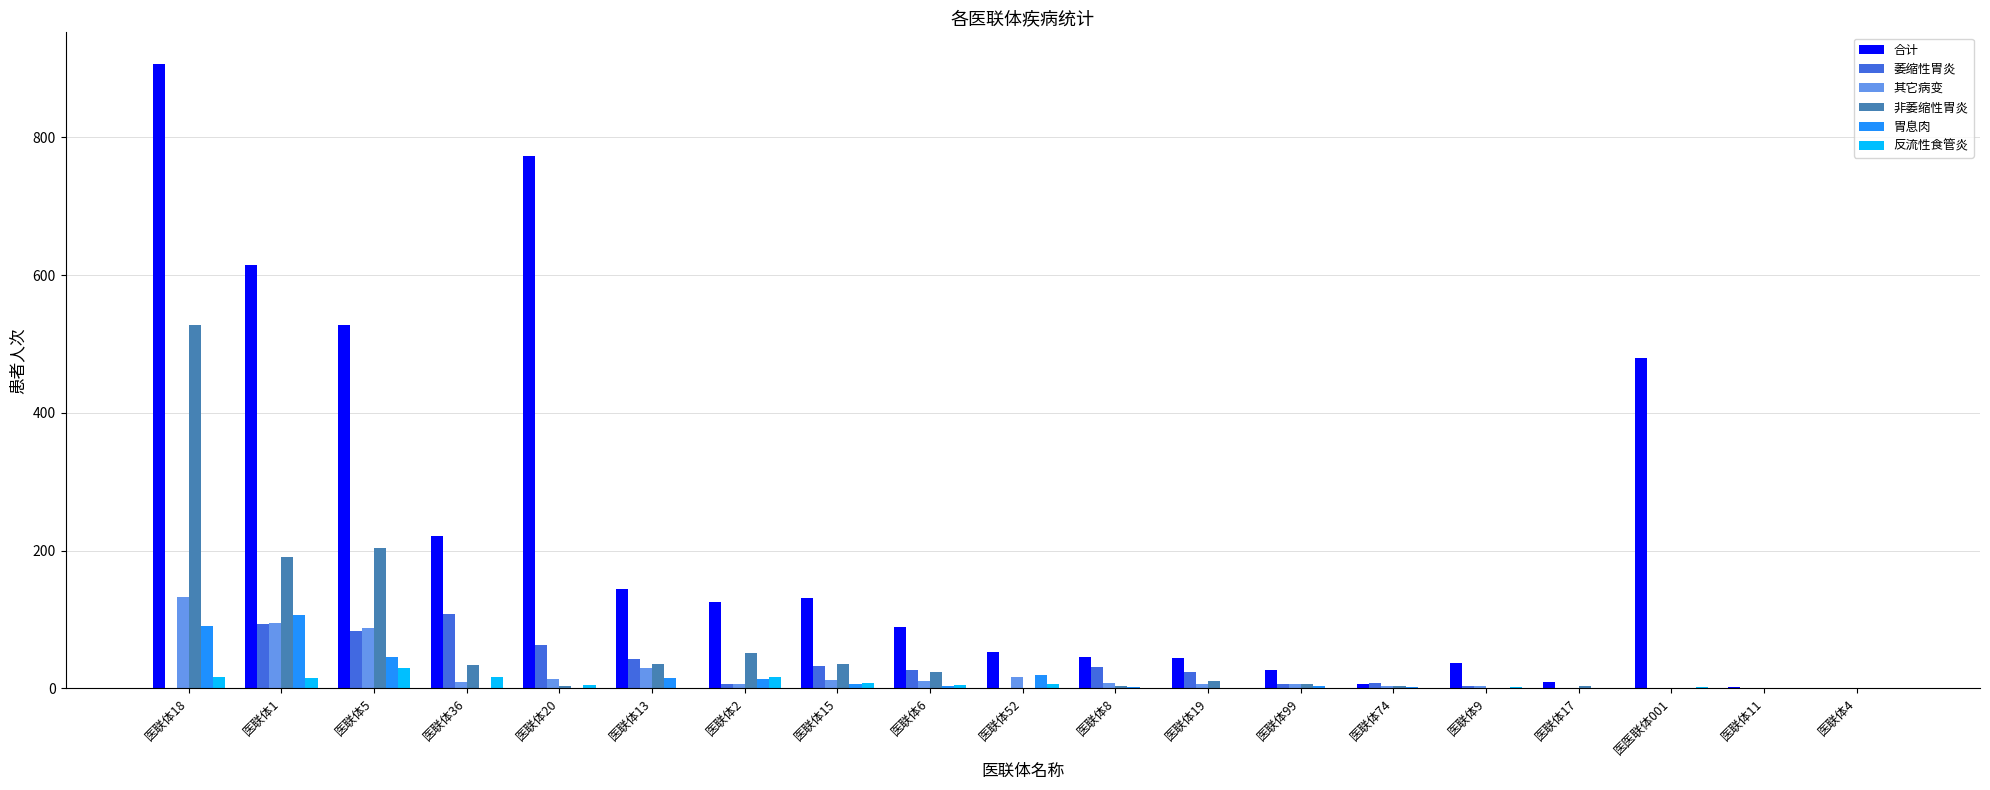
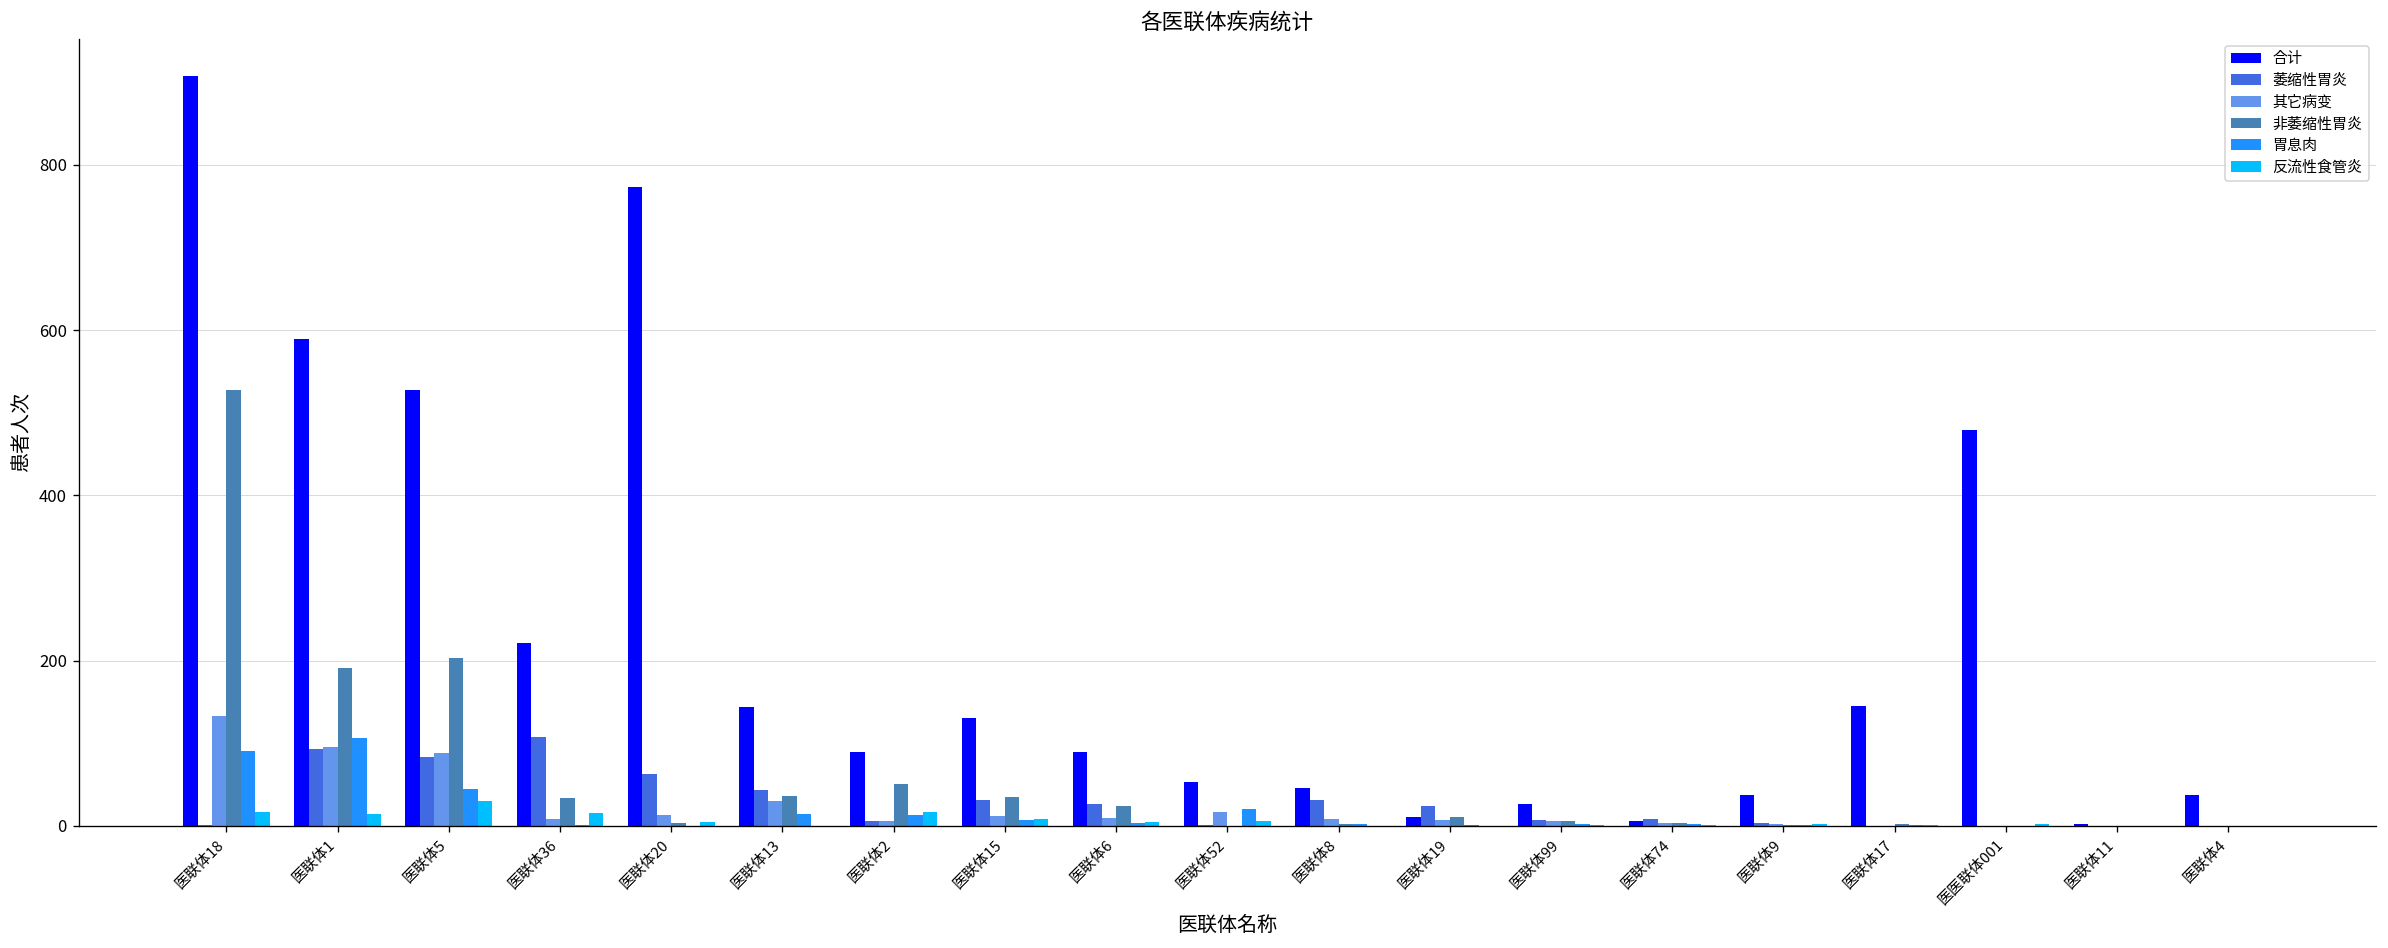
合计, 医联体1: 620 -> 590
合计, 医联体2: 130 -> 90
合计, 医联体19: 40 -> 10
合计, 医联体17: 10 -> 150
合计, 医联体4: 0 -> 40
